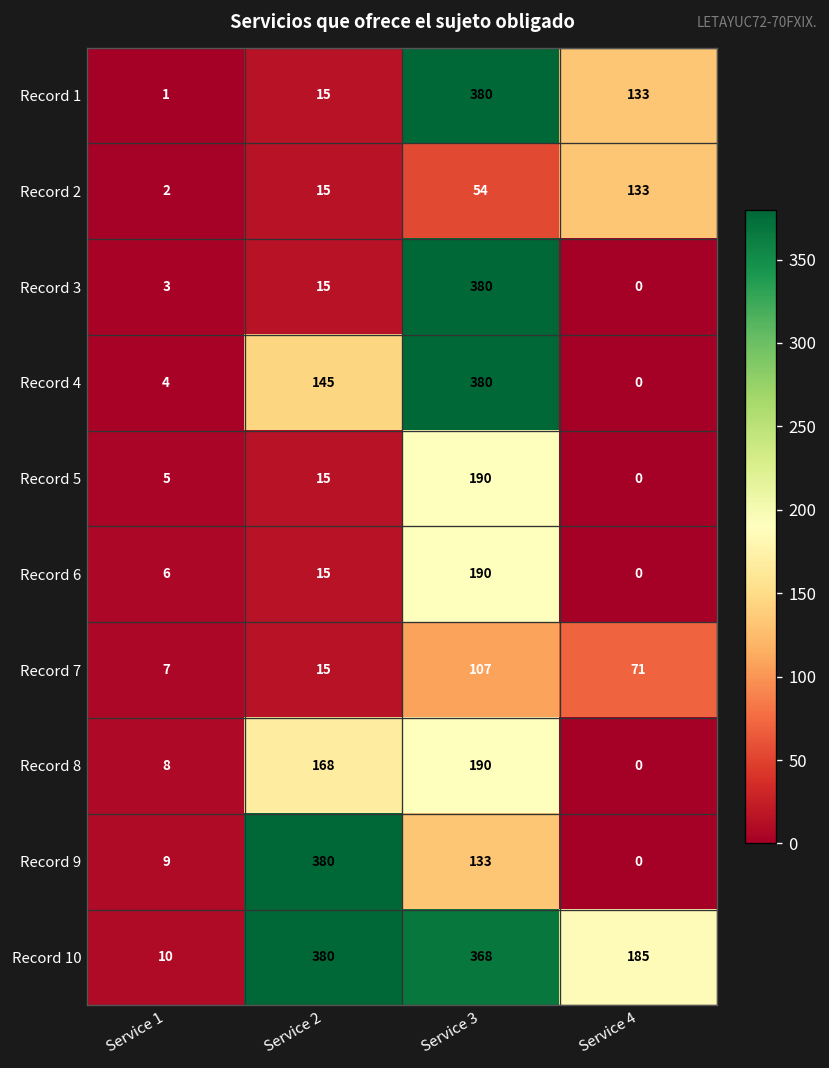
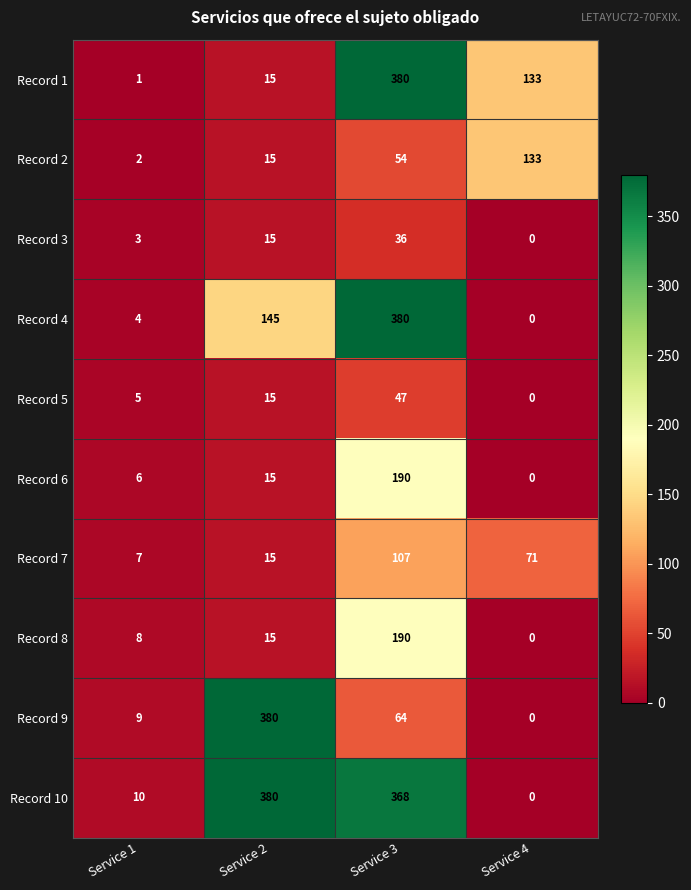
Record 3, Service 3: 380 -> 36
Record 5, Service 3: 190 -> 47
Record 8, Service 2: 168 -> 15
Record 9, Service 3: 133 -> 64
Record 10, Service 4: 185 -> 0
